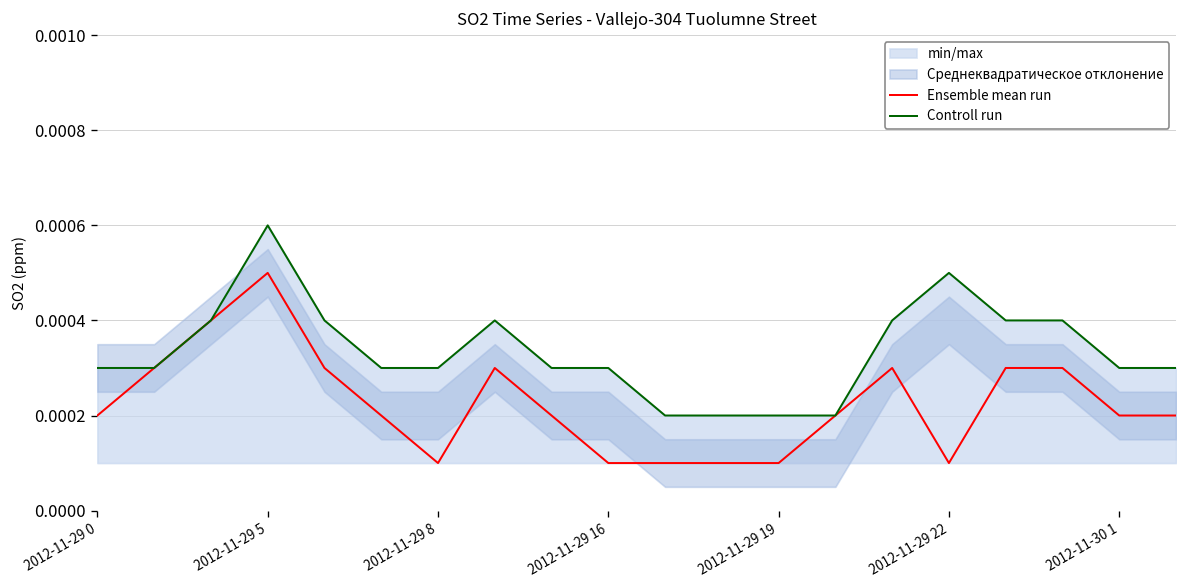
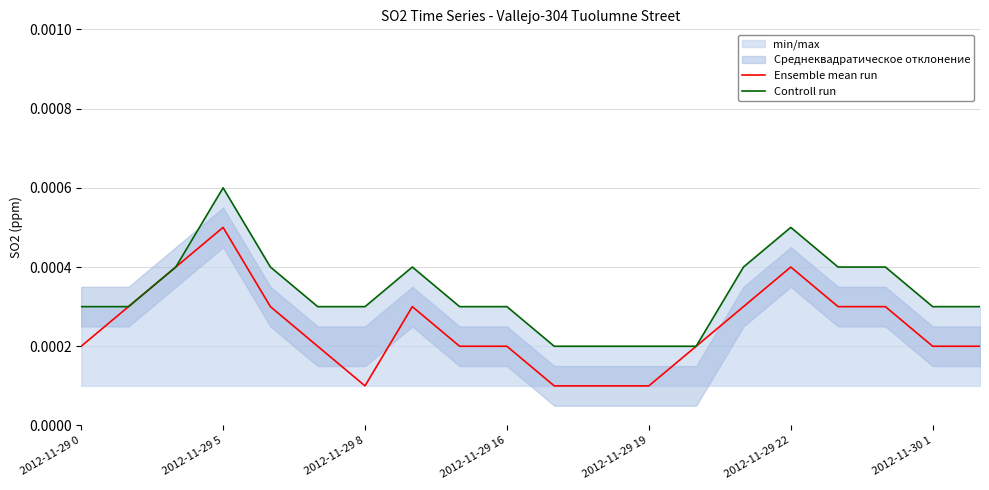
Ensemble mean run, 2012-11-29 16: 0.0001 -> 0.0002
Ensemble mean run, 2012-11-29 22: 0.0001 -> 0.0004
